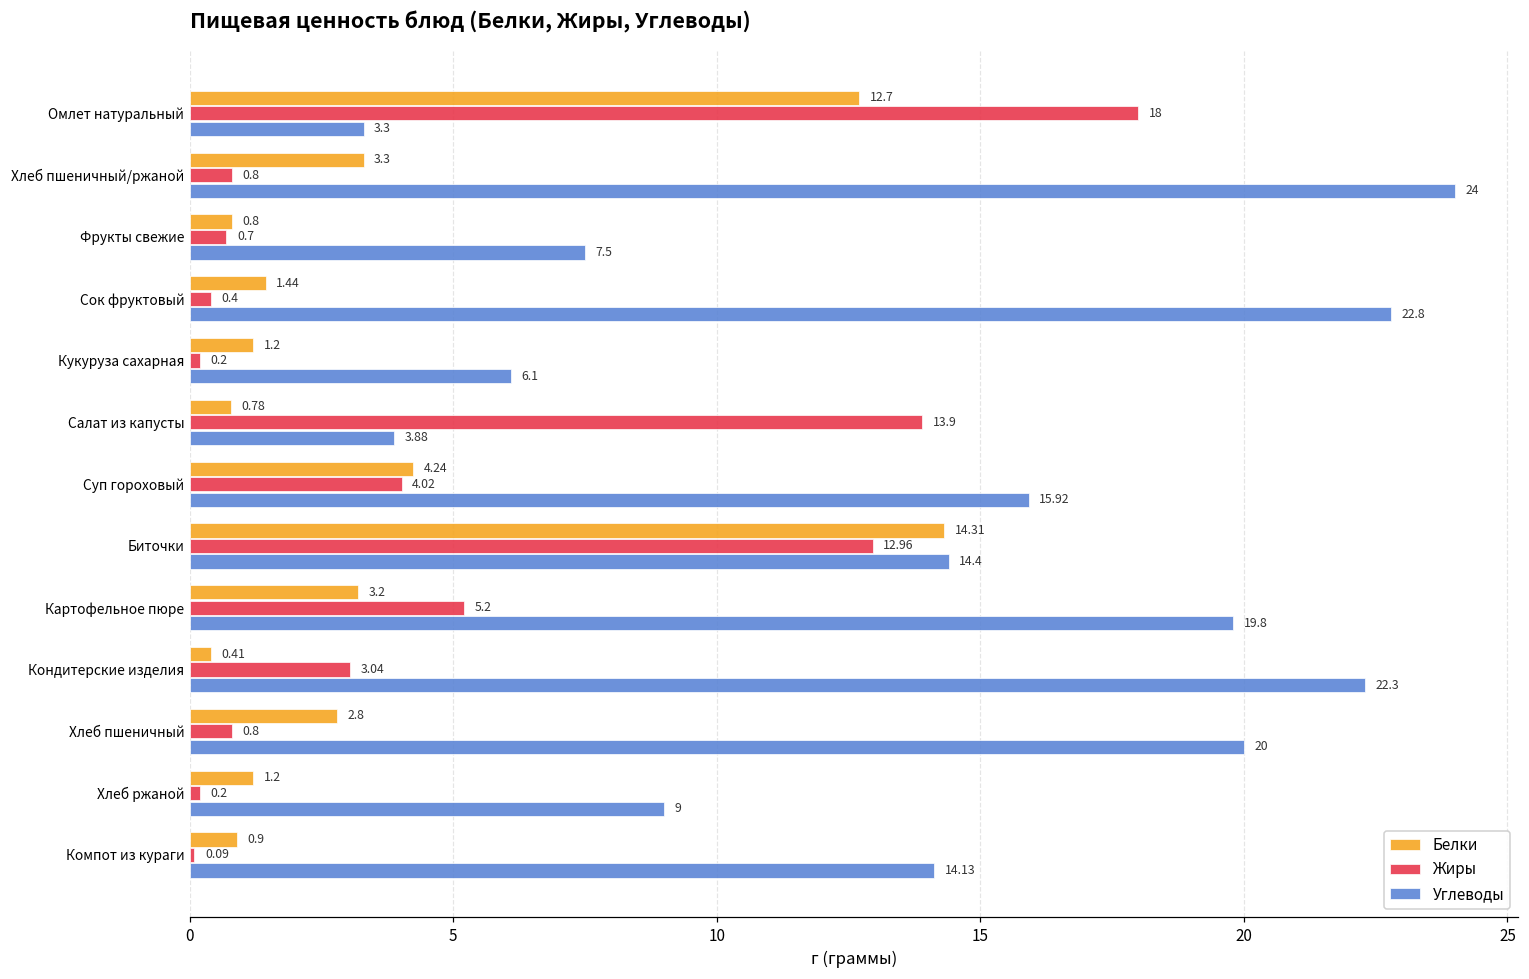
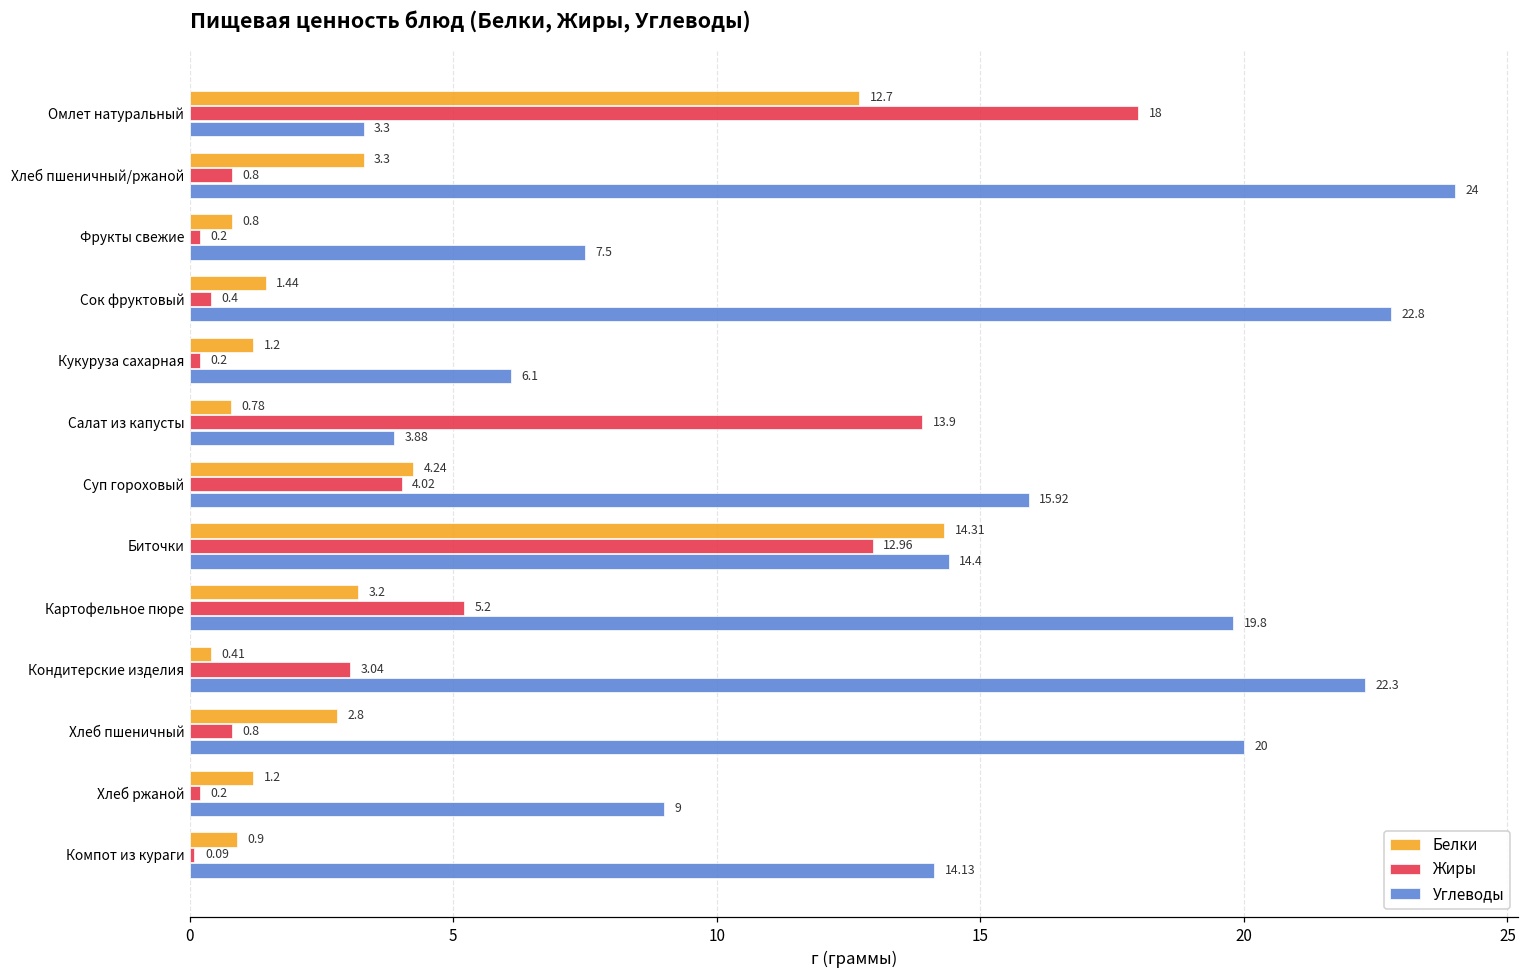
Жиры, Фрукты свежие: 0.7 -> 0.2
